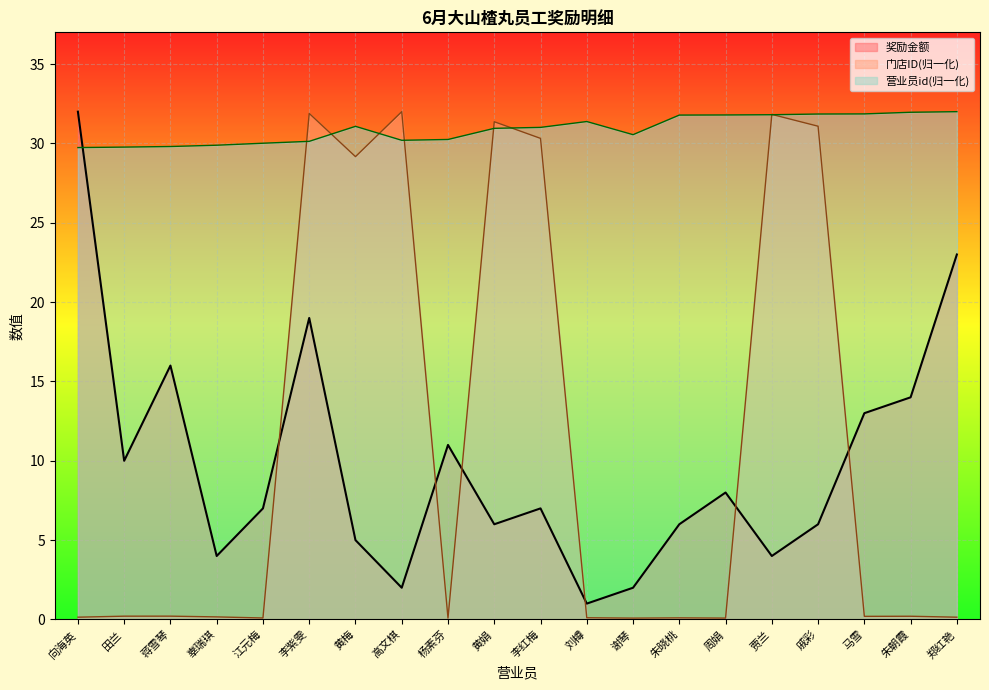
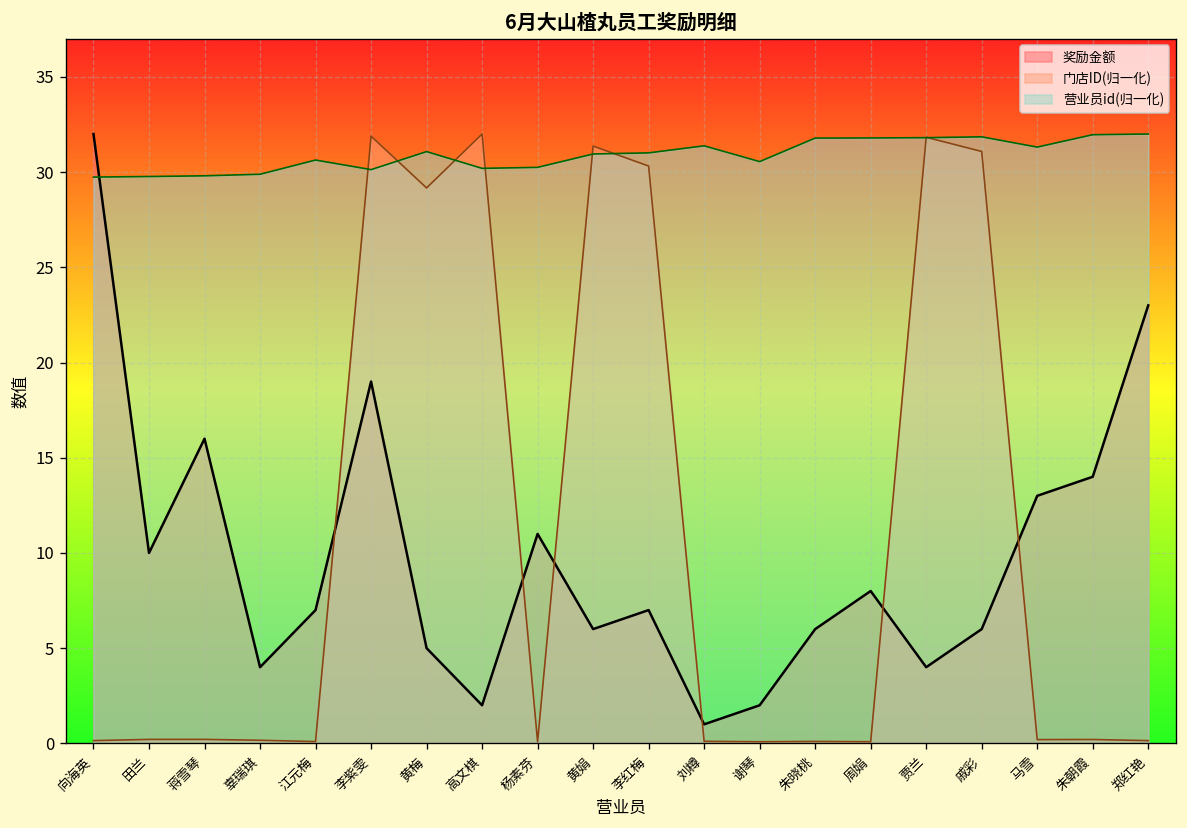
营业员id(归一化), 江元梅: 30.0 -> 30.6
营业员id(归一化), 马雪: 31.9 -> 31.3
